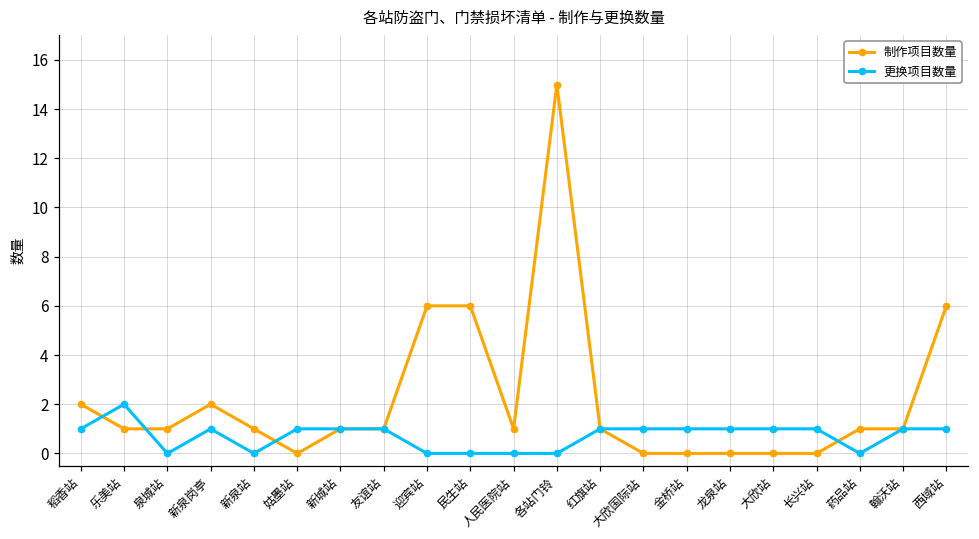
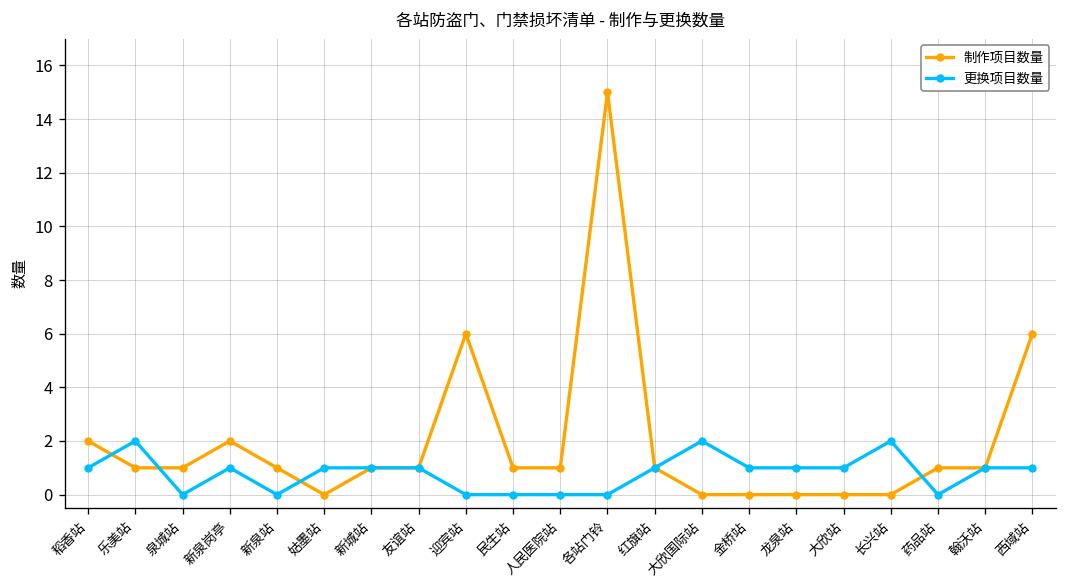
制作项目数量, 民生站: 6 -> 1
更换项目数量, 大欣国际站: 1 -> 2
更换项目数量, 长兴站: 1 -> 2
